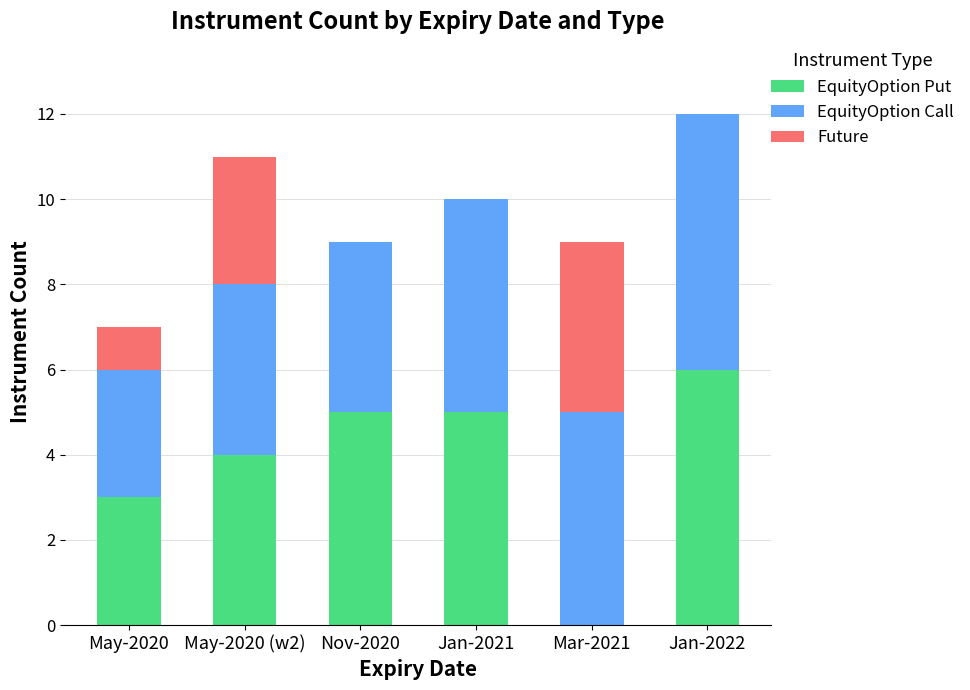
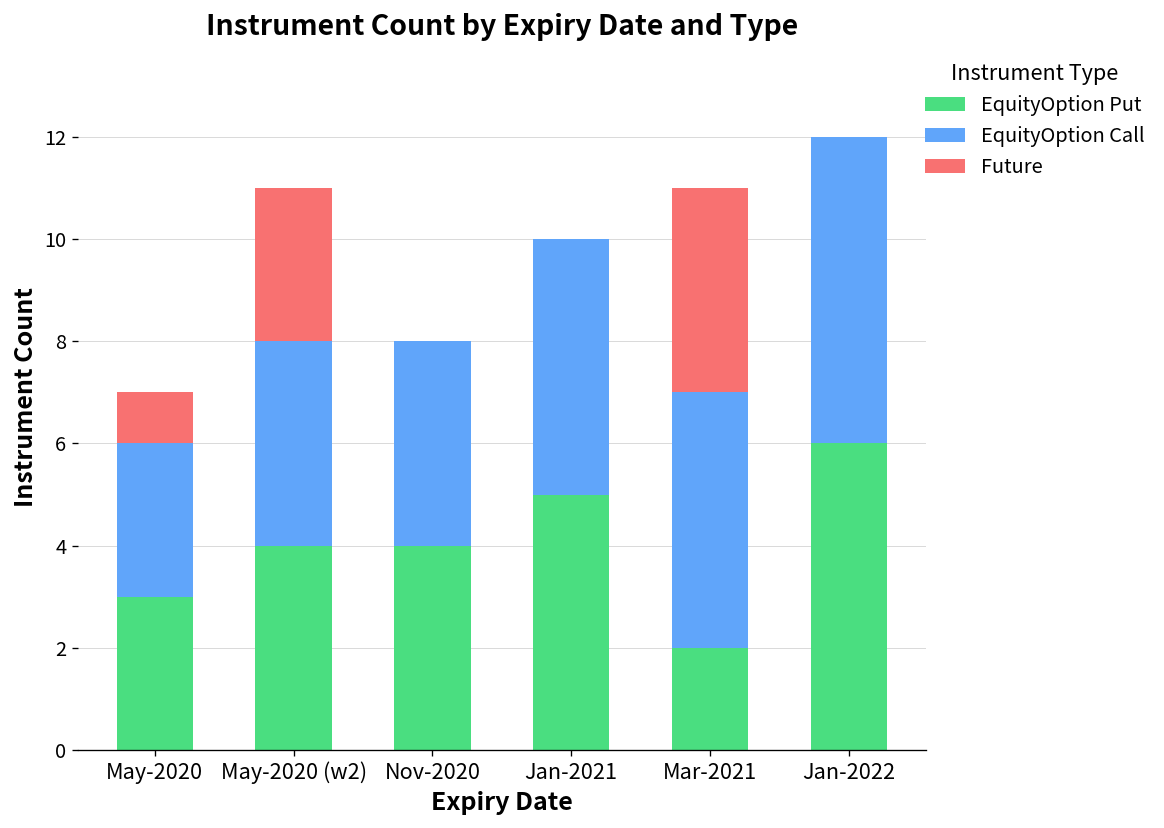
EquityOption Put, Nov-2020: 5 -> 4
EquityOption Put, Mar-2021: 0 -> 2
